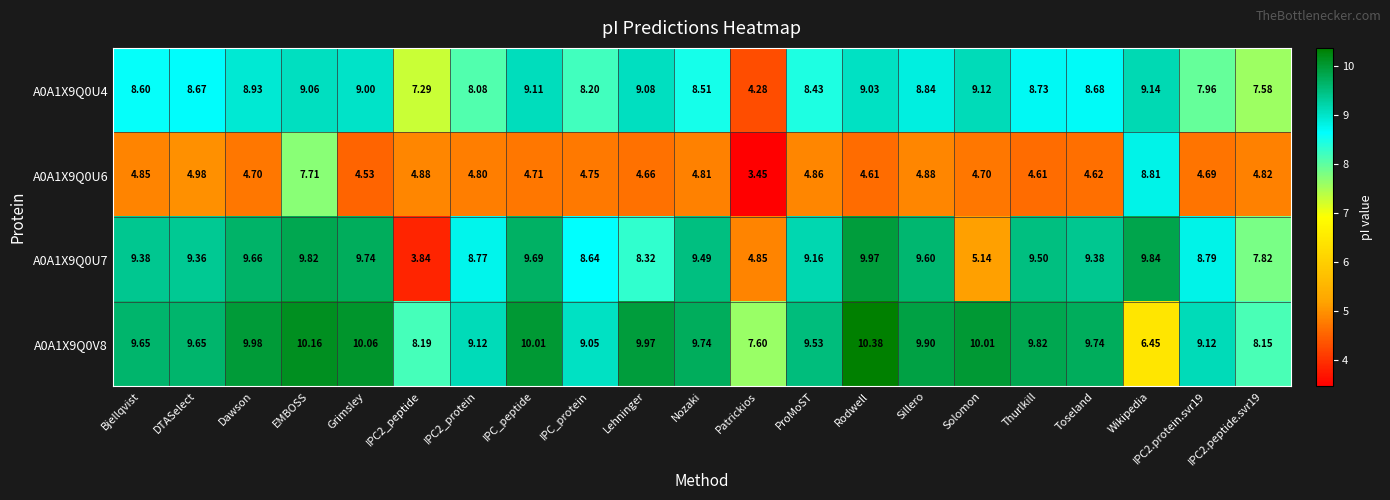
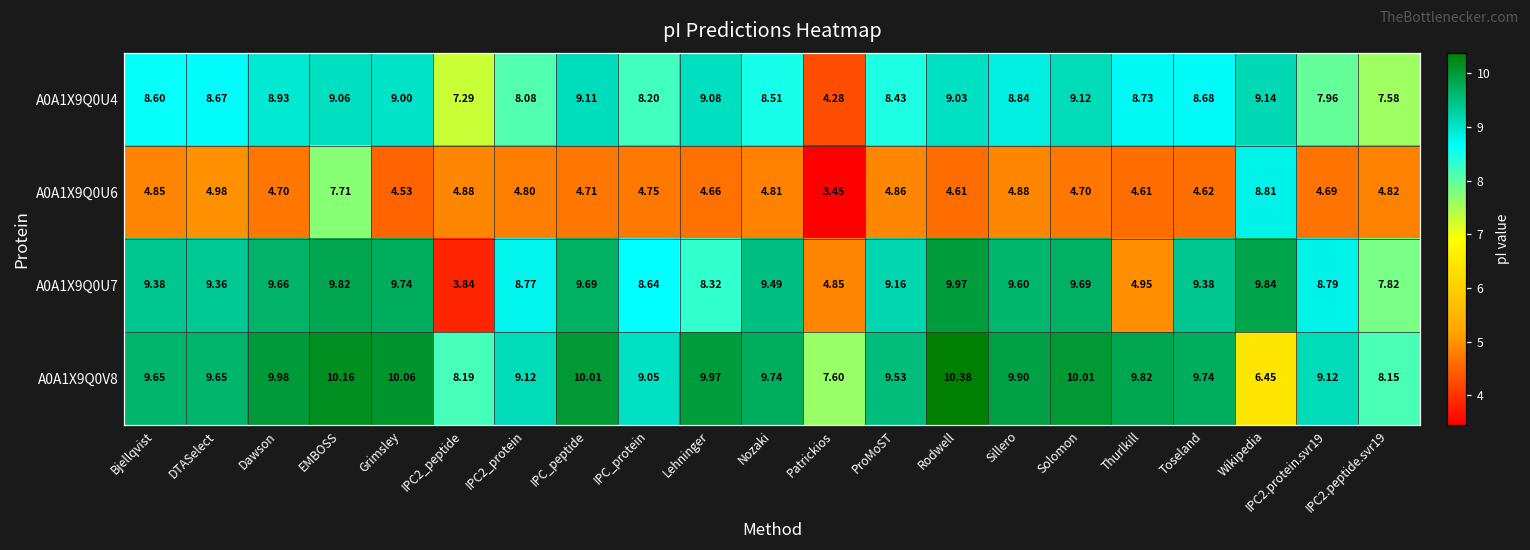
A0A1X9Q0U7, Solomon: 5.14 -> 9.69
A0A1X9Q0U7, Thurlkill: 9.50 -> 4.95
